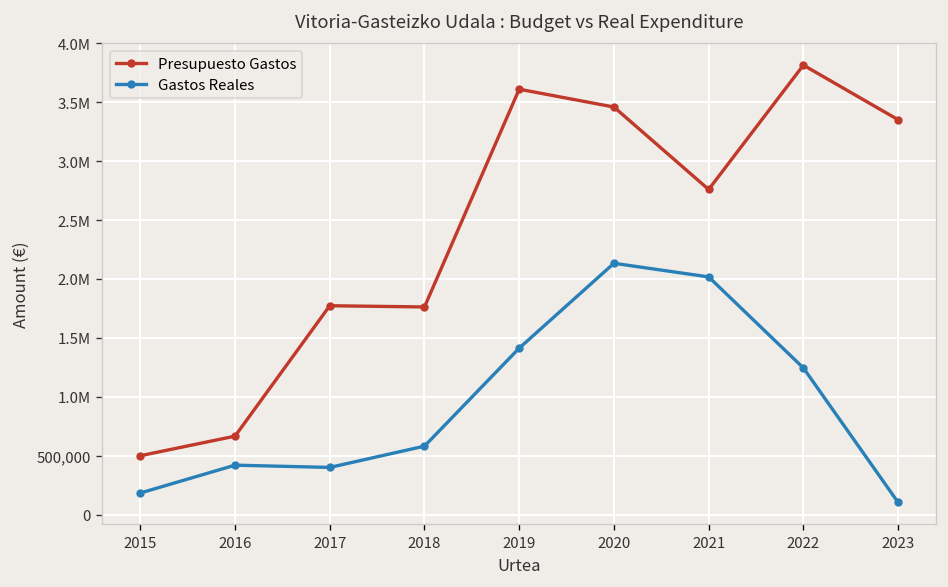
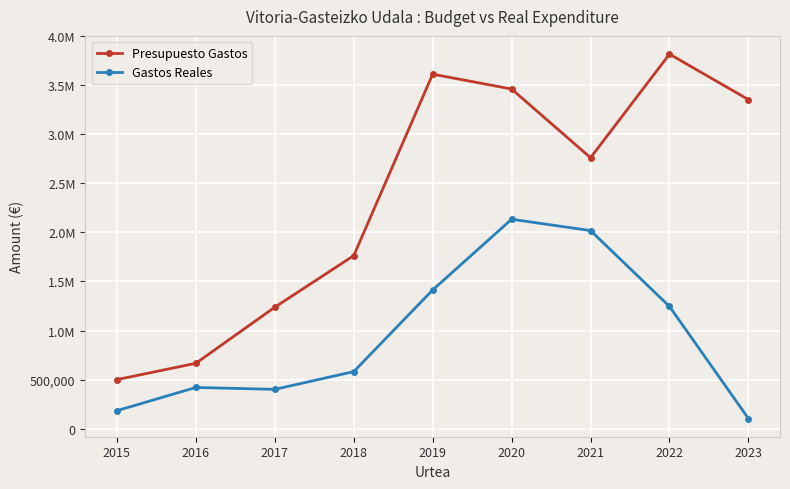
Presupuesto Gastos, 2017: 1,800,000 -> 1,200,000
